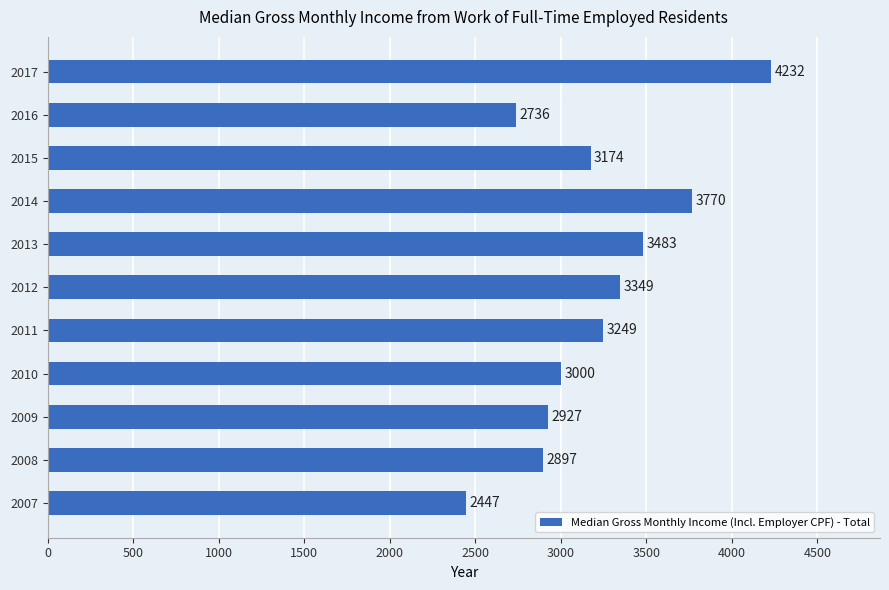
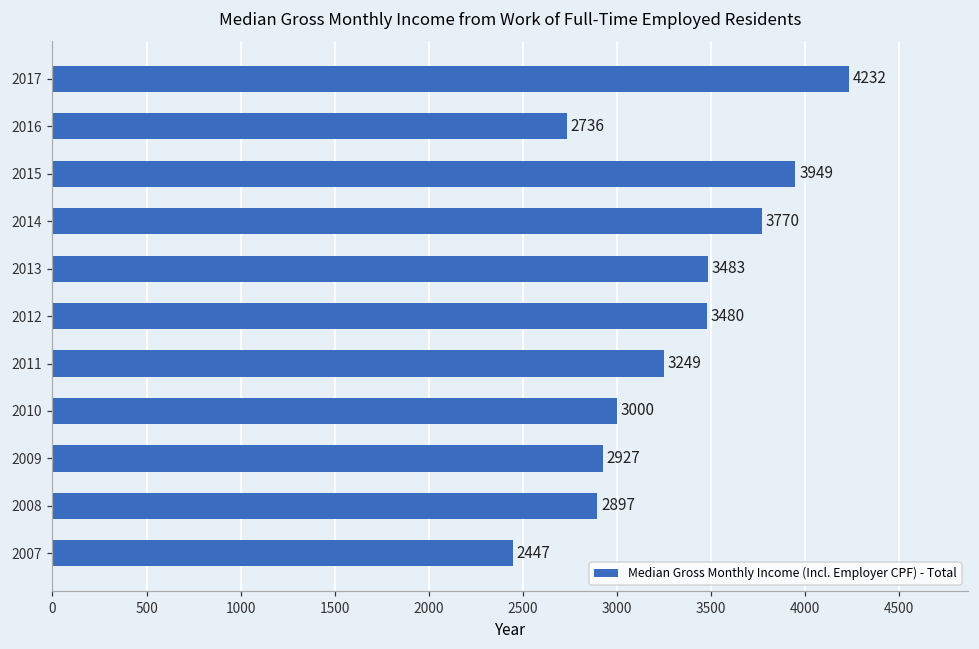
2015: 3174 -> 3949
2012: 3349 -> 3480
